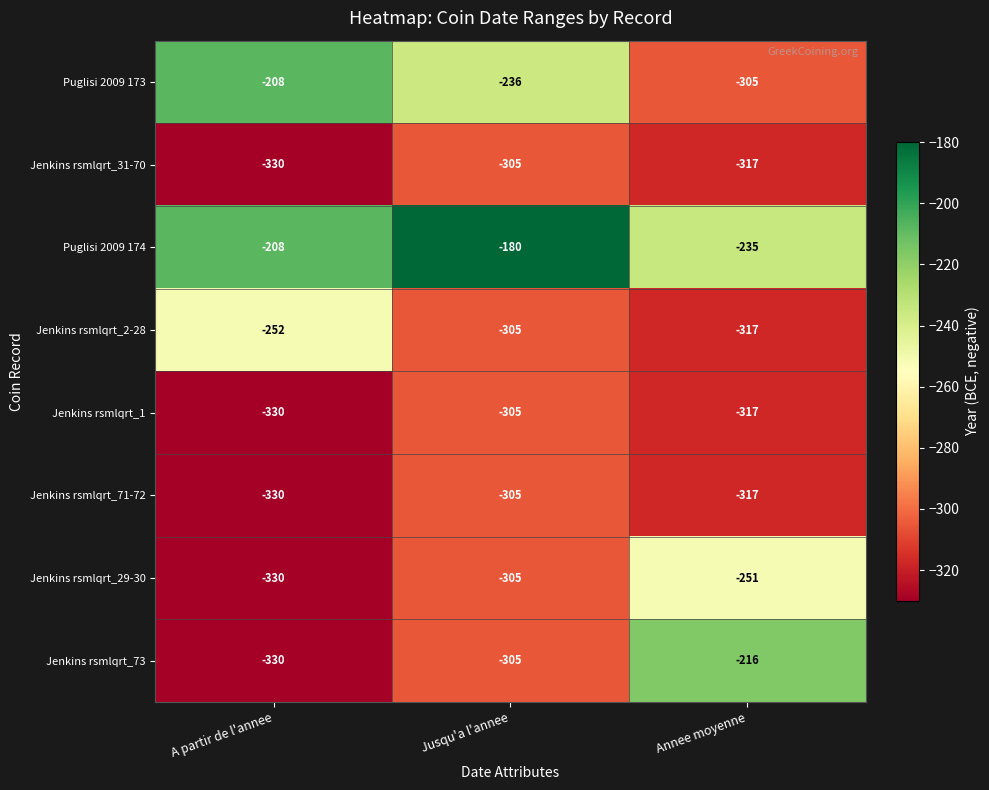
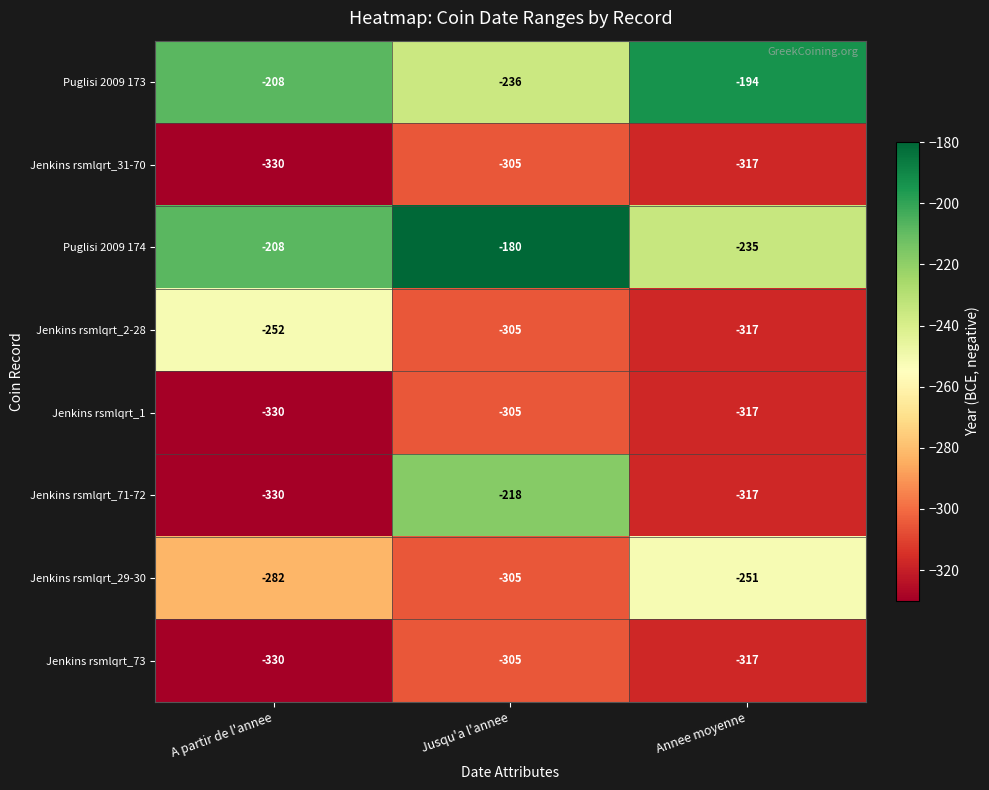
Puglisi 2009 173, Annee moyenne: -305 -> -194
Jenkins rsmlqrt_71-72, Jusqu'a l'annee: -305 -> -218
Jenkins rsmlqrt_29-30, A partir de l'annee: -330 -> -282
Jenkins rsmlqrt_73, Annee moyenne: -216 -> -317
